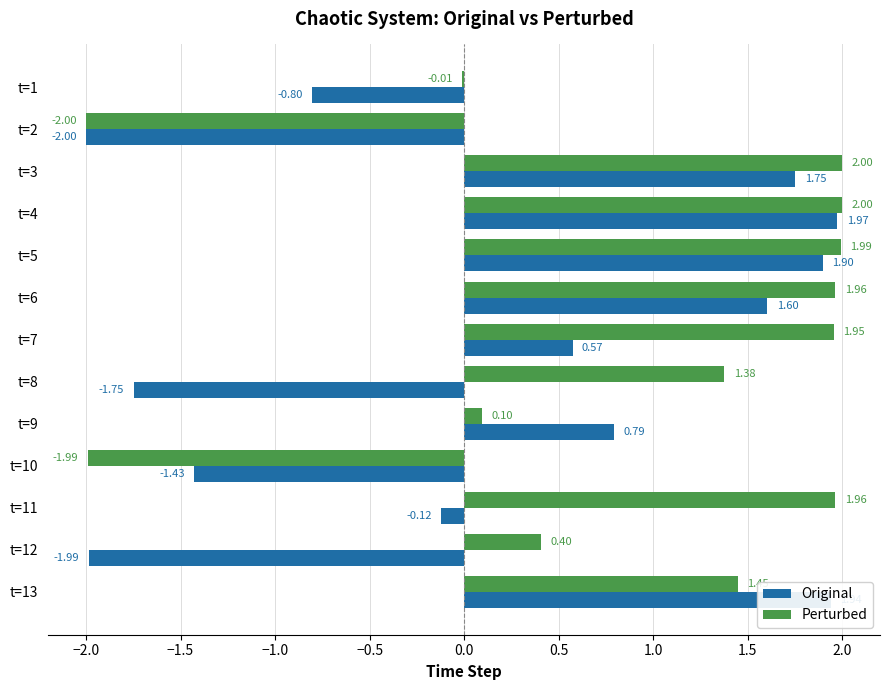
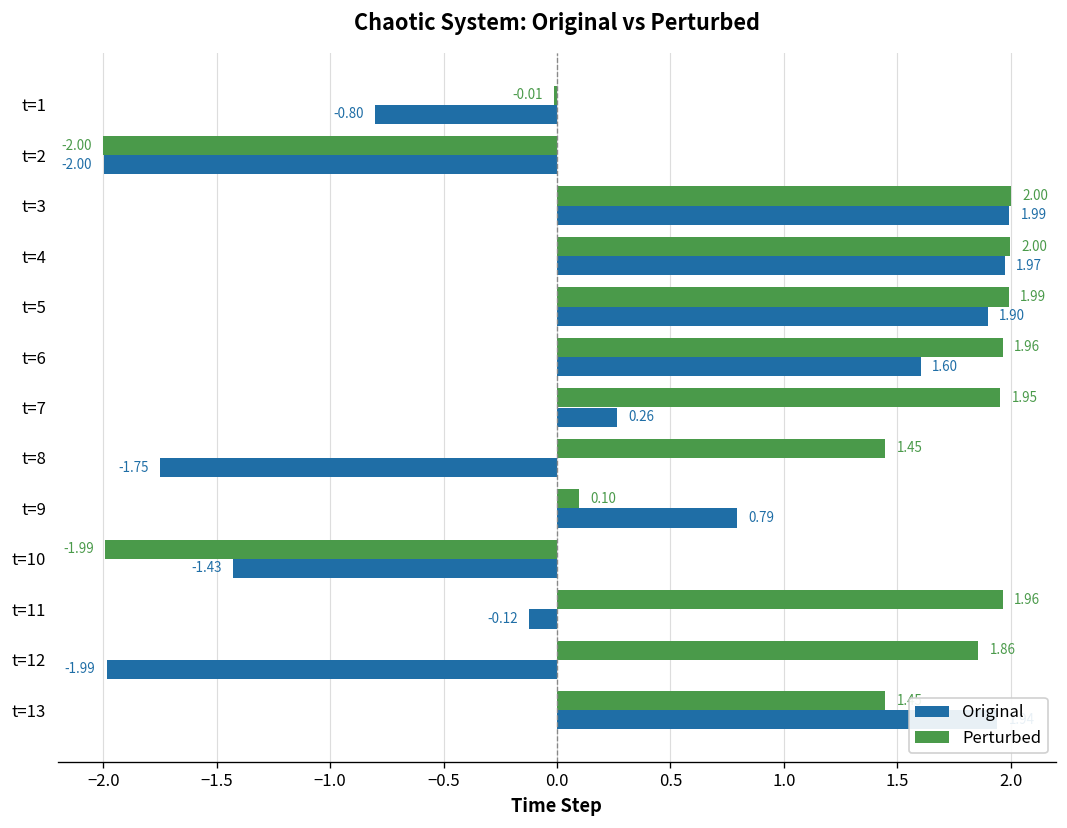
Original, t=3: 1.75 -> 1.99
Original, t=7: 0.57 -> 0.26
Perturbed, t=8: 1.38 -> 1.45
Perturbed, t=12: 0.40 -> 1.86
